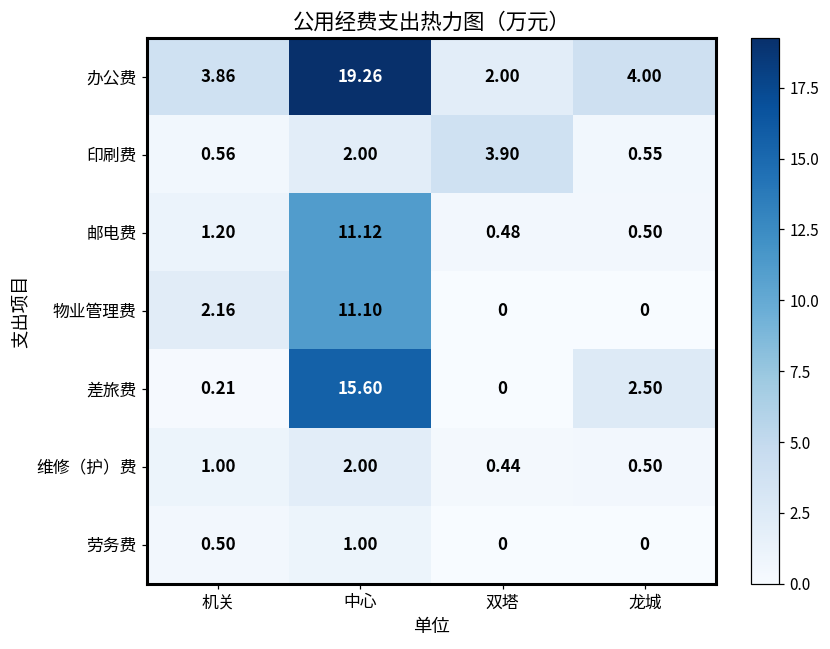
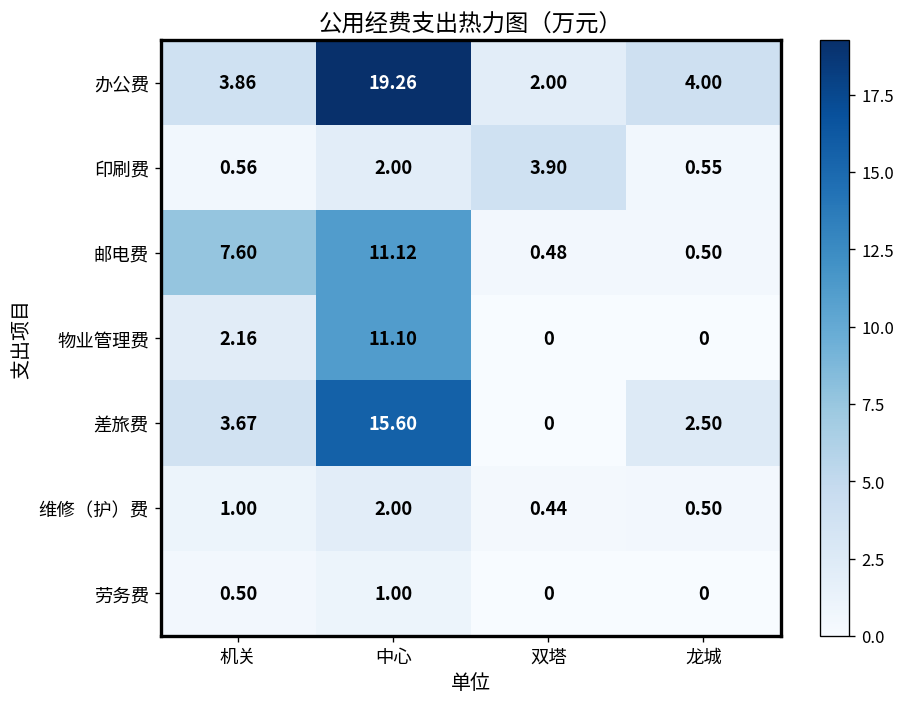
邮电费, 机关: 1.20 -> 7.60
差旅费, 机关: 0.21 -> 3.67
